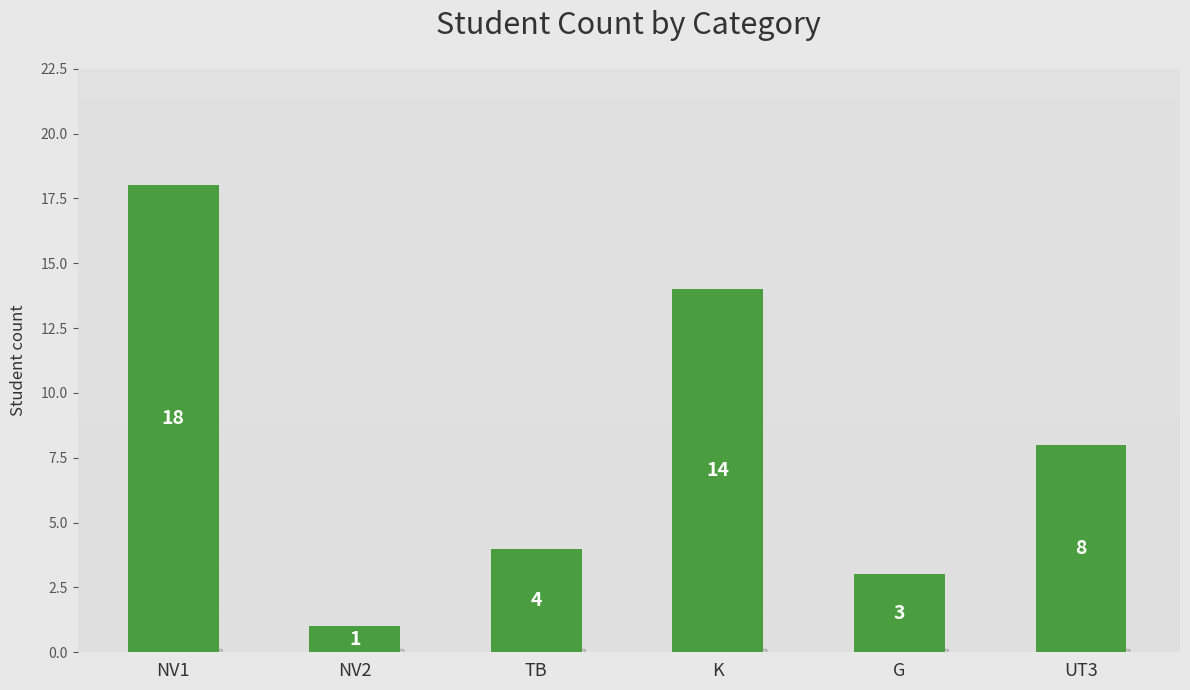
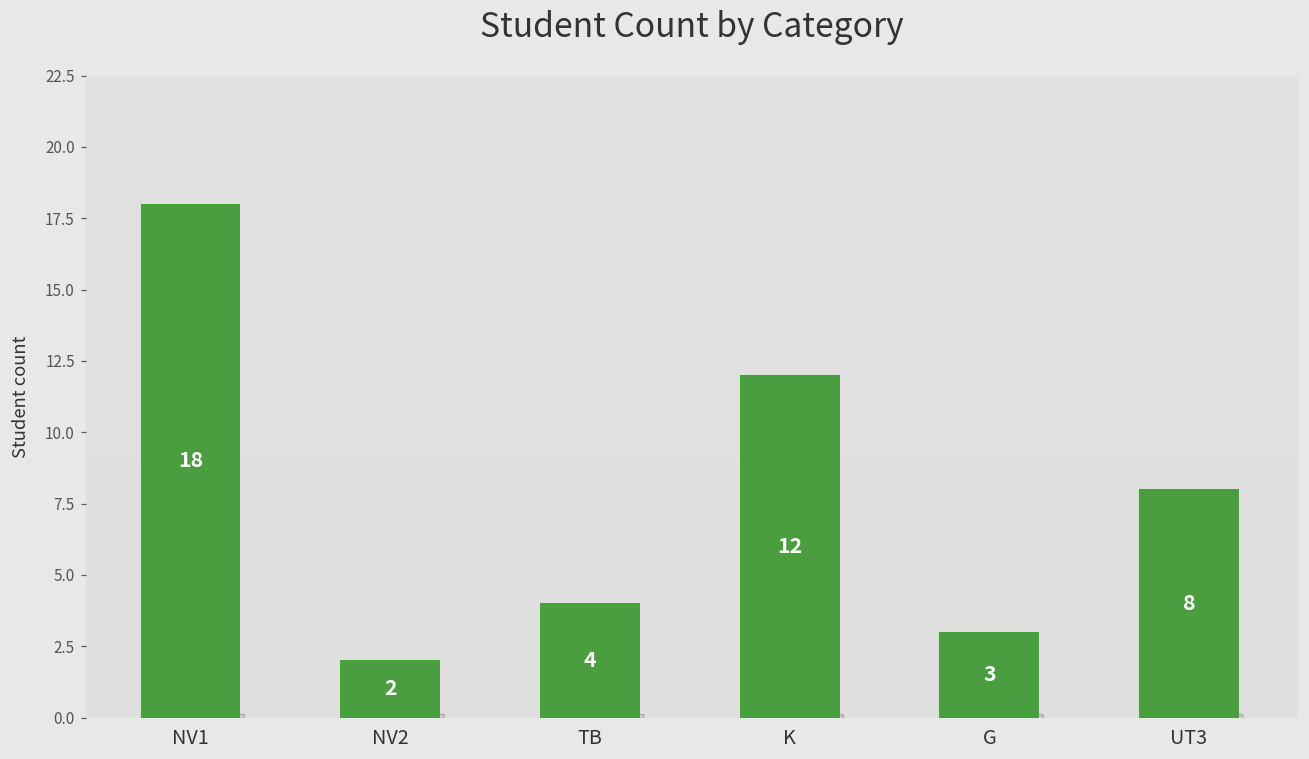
NV2: 1 -> 2
K: 14 -> 12
